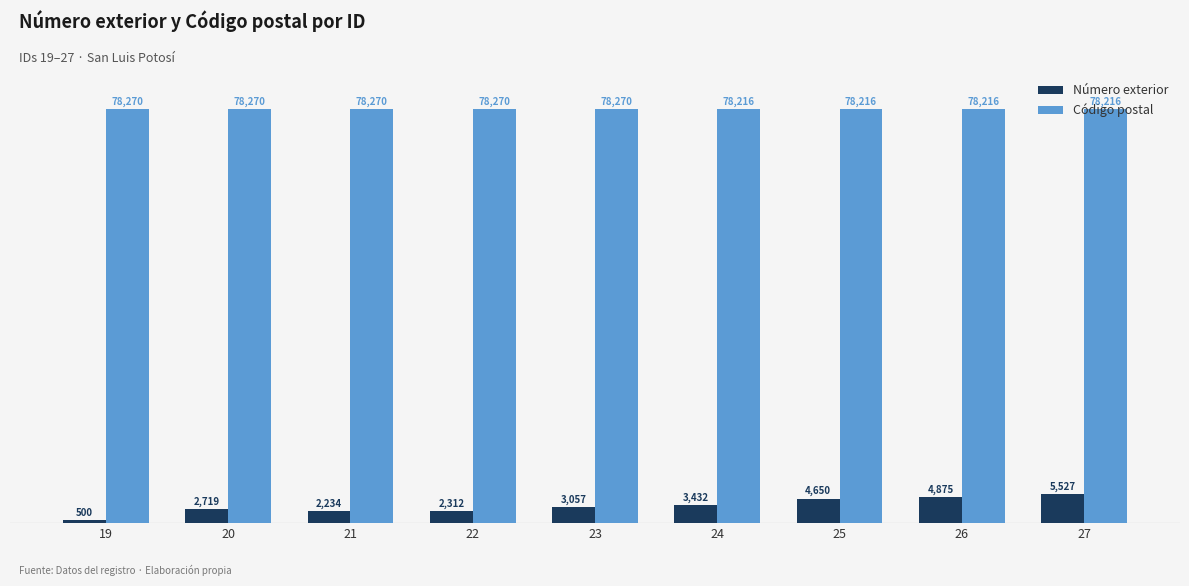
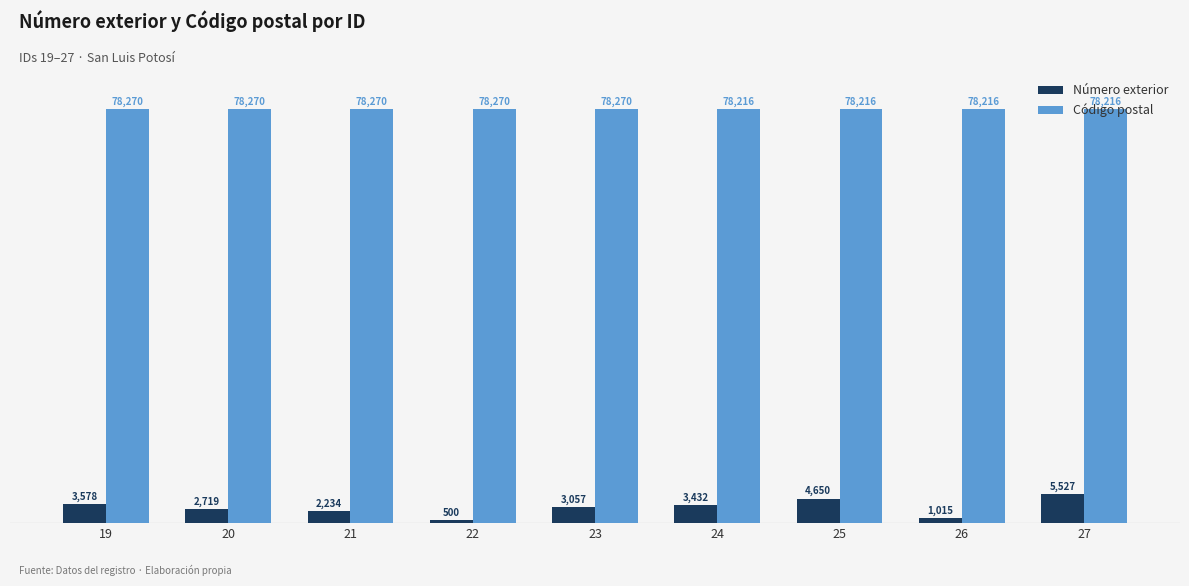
Número exterior, 19: 500 -> 3,578
Número exterior, 22: 2,312 -> 500
Número exterior, 26: 4,875 -> 1,015
